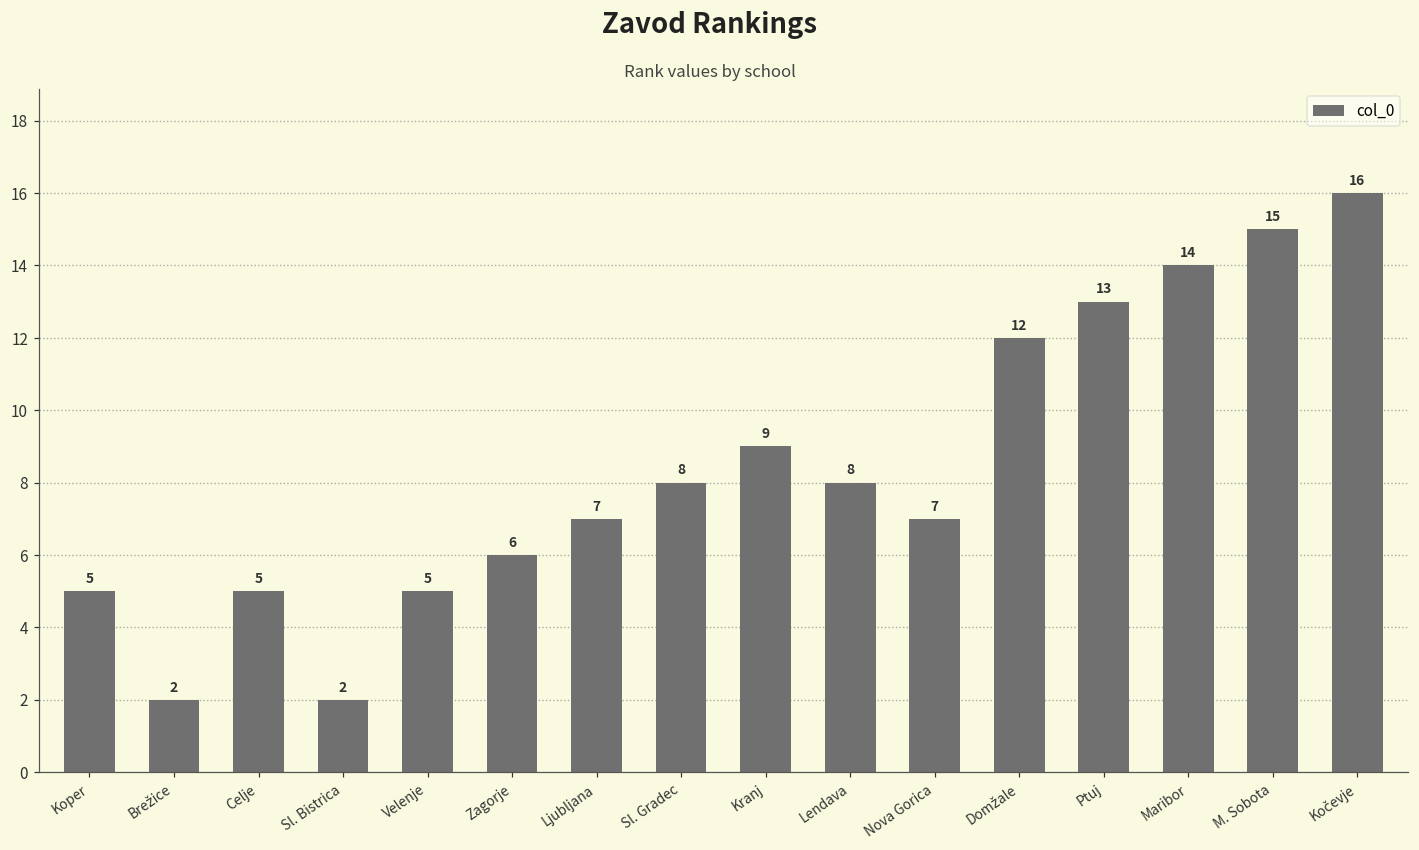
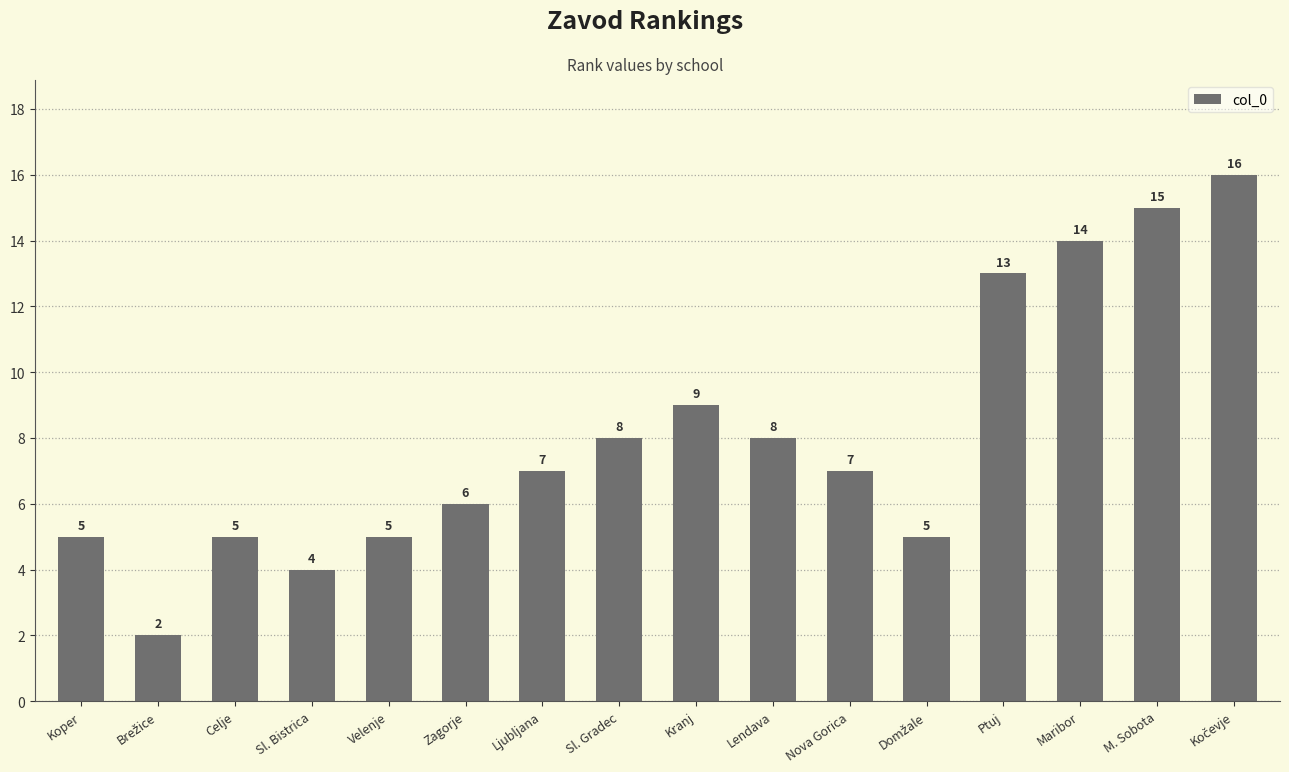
Sl. Bistrica: 2 -> 4
Domžale: 12 -> 5
